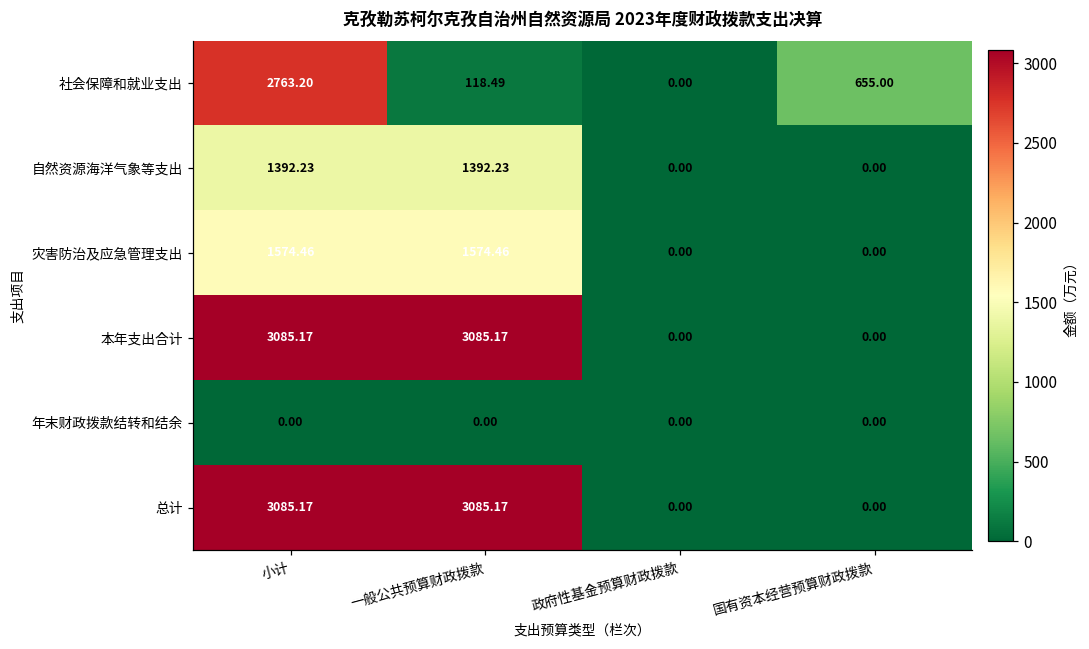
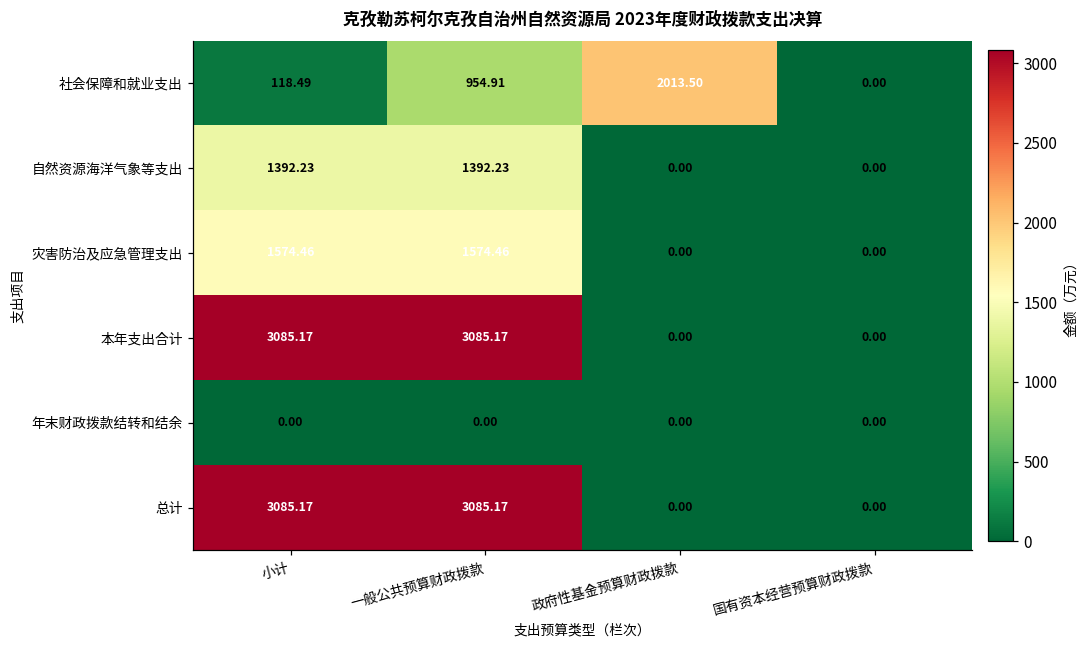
社会保障和就业支出, 小计: 2763.20 -> 118.49
社会保障和就业支出, 一般公共预算财政拨款: 118.49 -> 954.91
社会保障和就业支出, 政府性基金预算财政拨款: 0.00 -> 2013.50
社会保障和就业支出, 国有资本经营预算财政拨款: 655.00 -> 0.00
